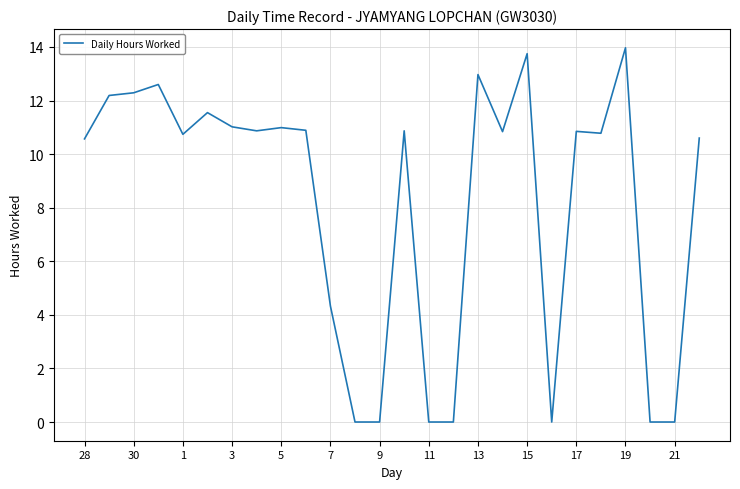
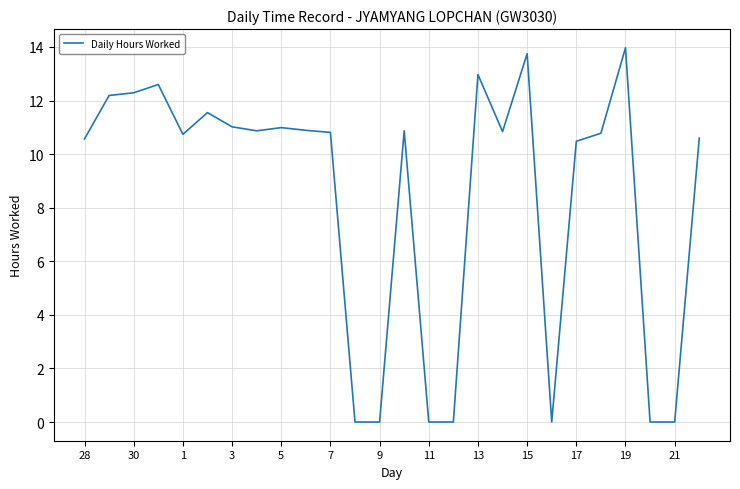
7: 4.3 -> 10.8
17: 10.9 -> 10.5
